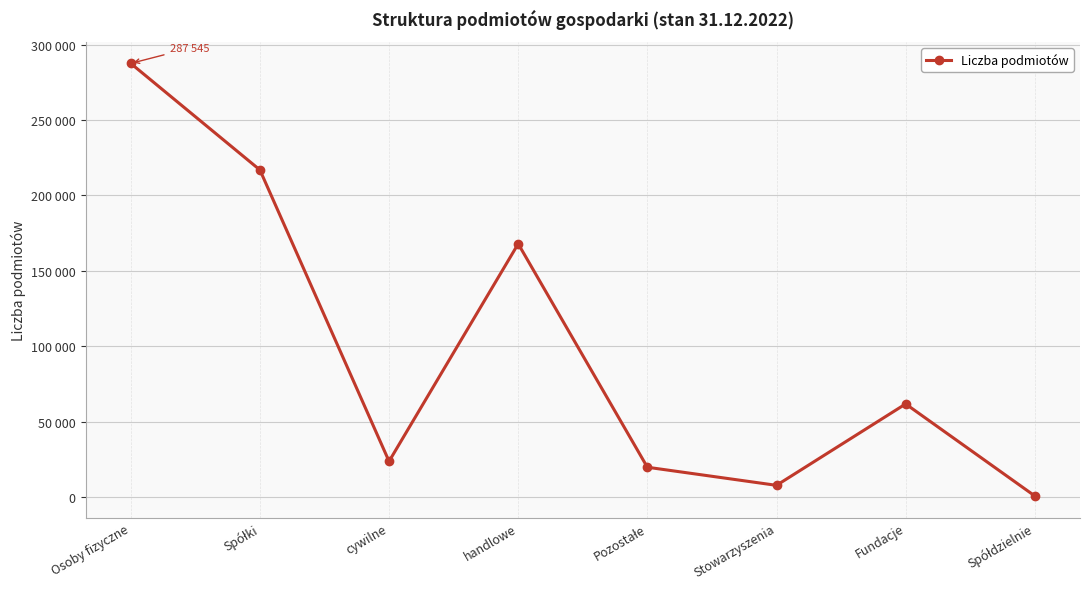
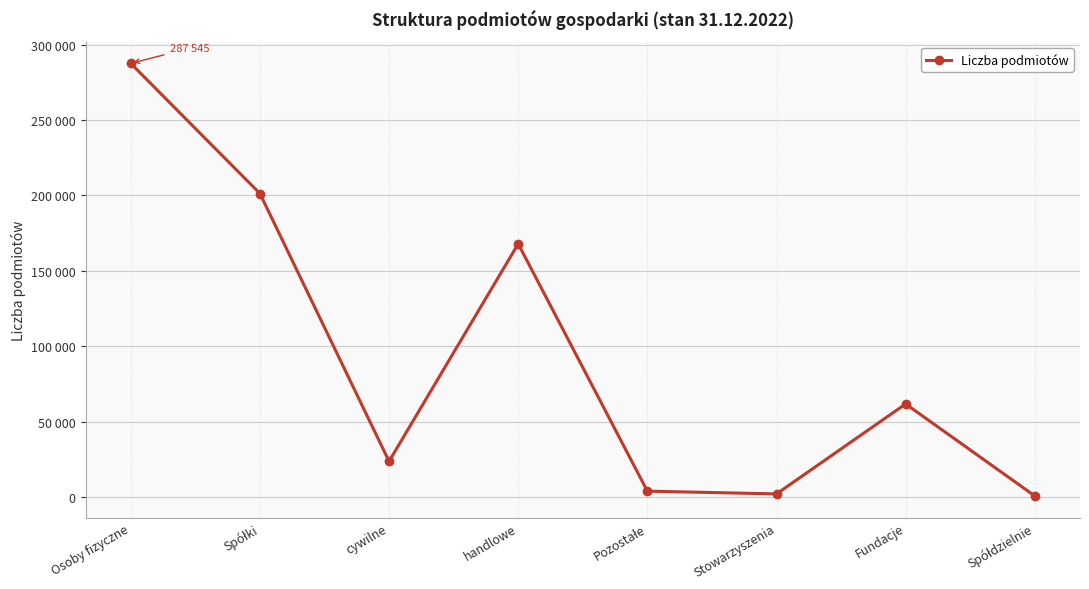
Spółki: 217000 -> 201000
Pozostałe: 20000 -> 4000
Stowarzyszenia: 8000 -> 2000
